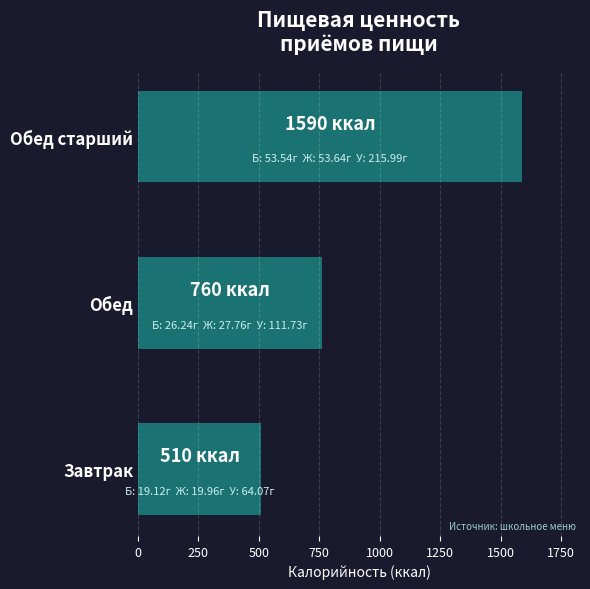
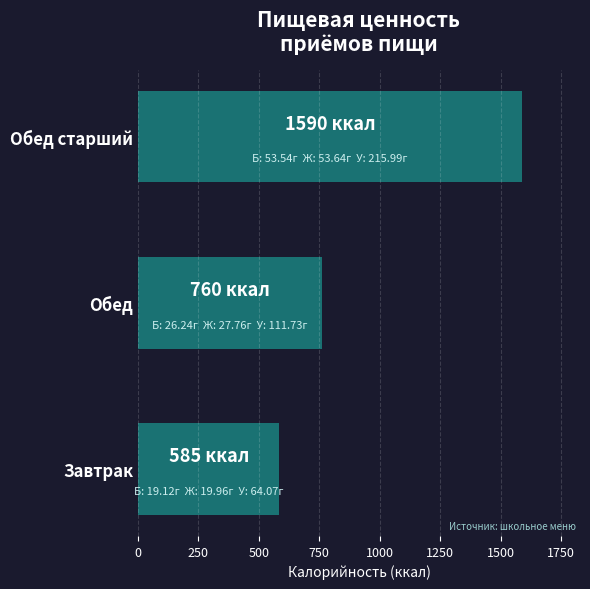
Завтрак: 510 -> 585
